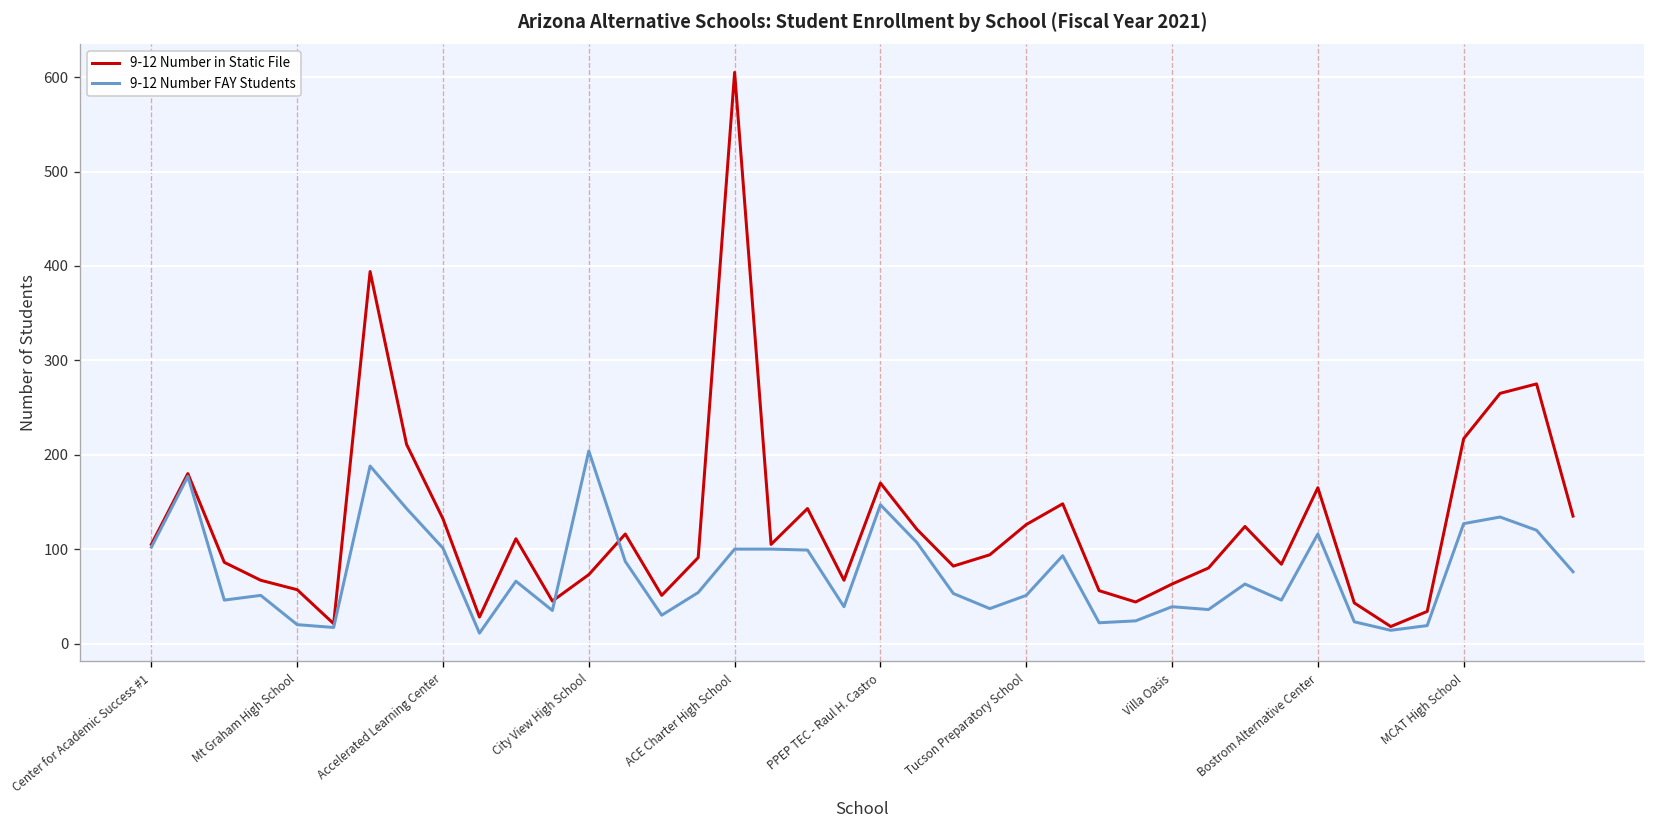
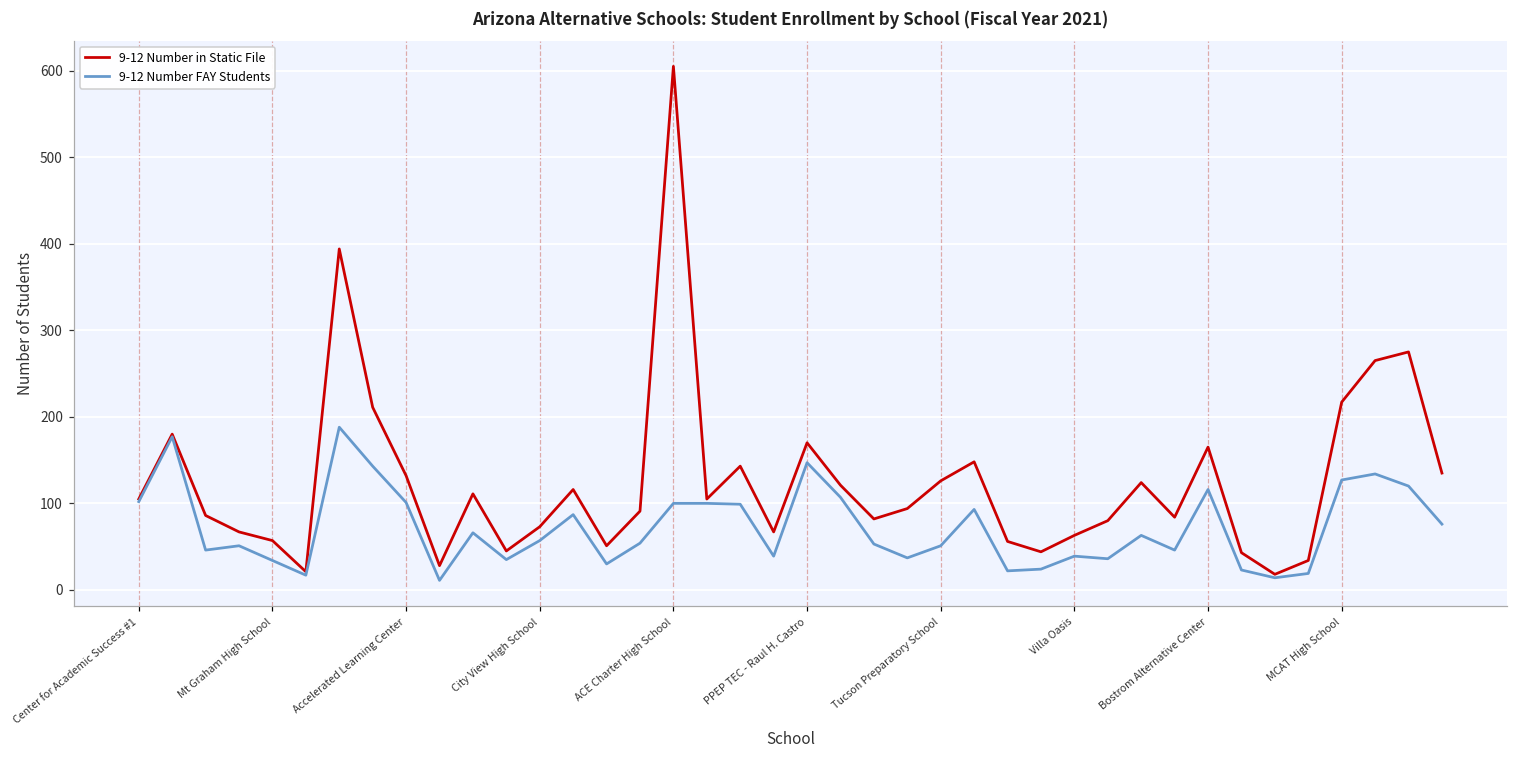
9-12 Number FAY Students, Mt Graham High School: 20 -> 30
9-12 Number FAY Students, City View High School: 200 -> 60
